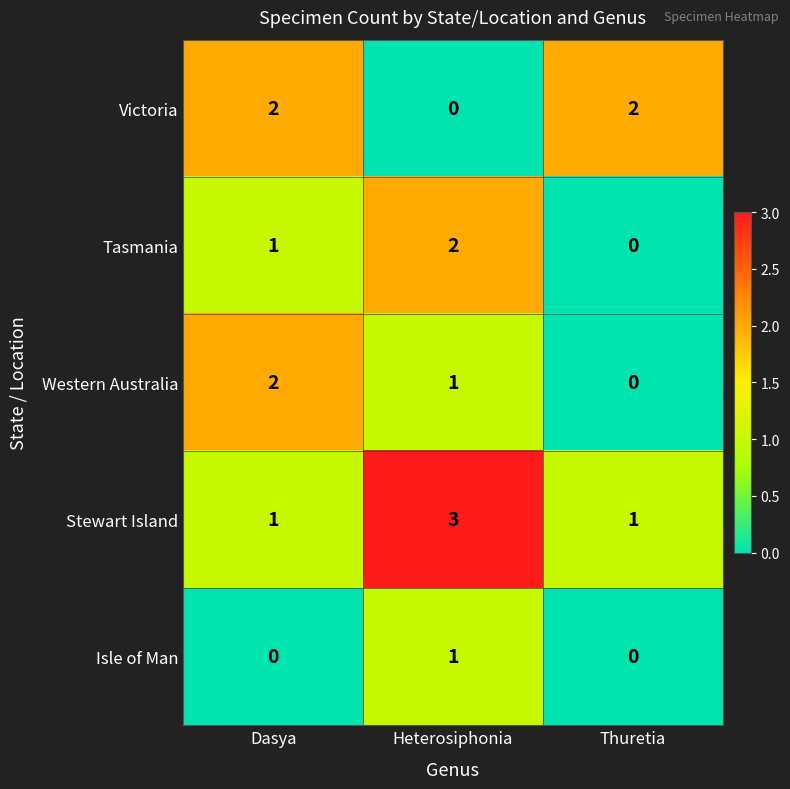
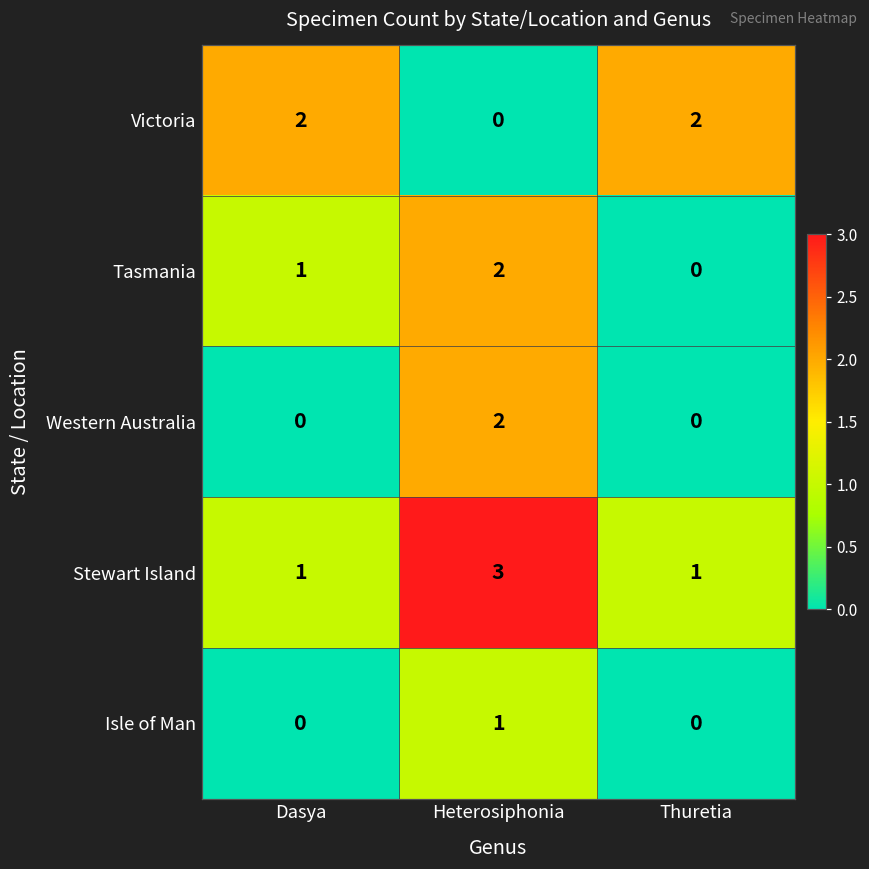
Western Australia, Dasya: 2 -> 0
Western Australia, Heterosiphonia: 1 -> 2
